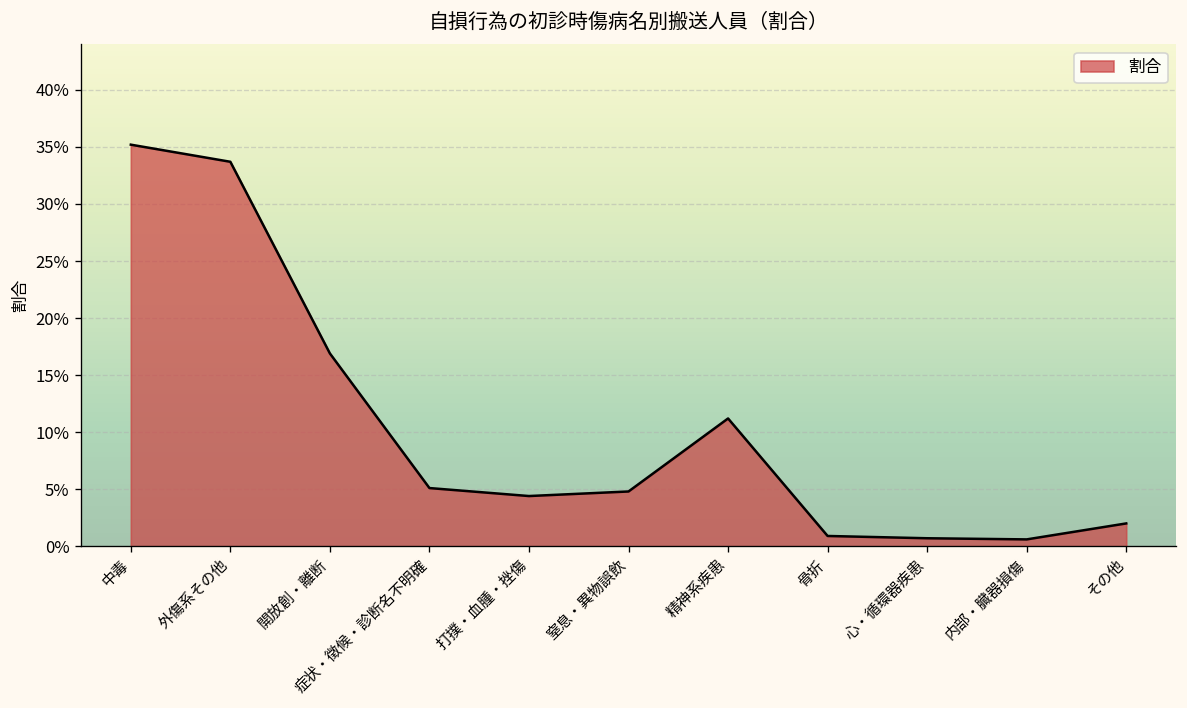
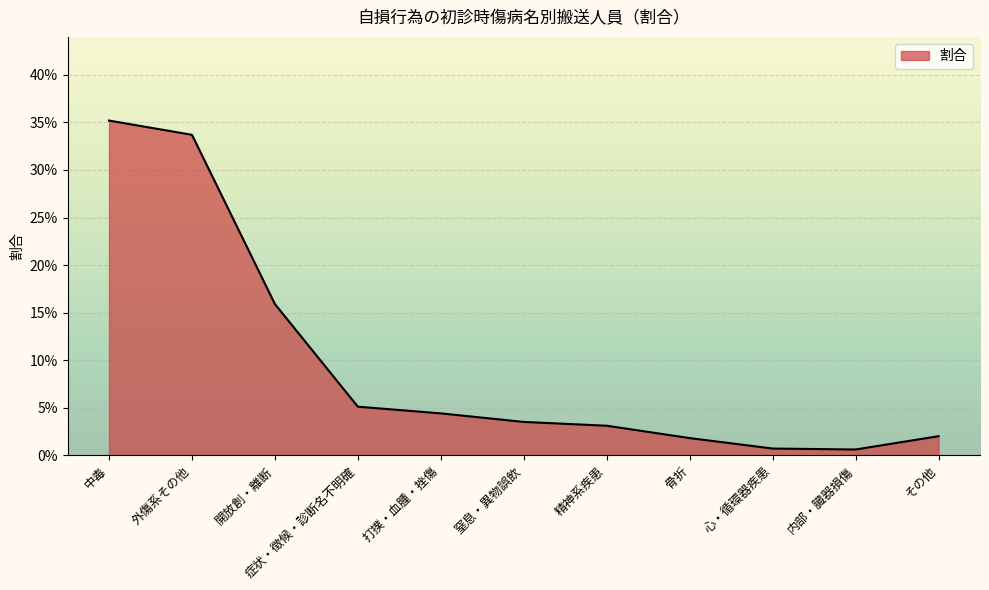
開放創・離断: 17% -> 16%
窒息・異物誤飲: 5% -> 4%
精神系疾患: 11% -> 3%
骨折: 1% -> 2%
